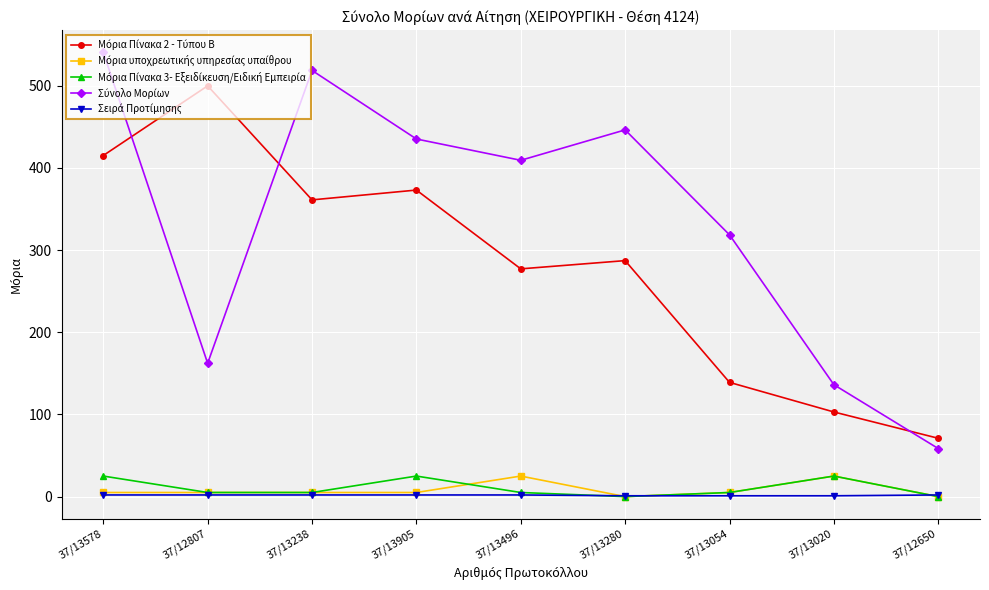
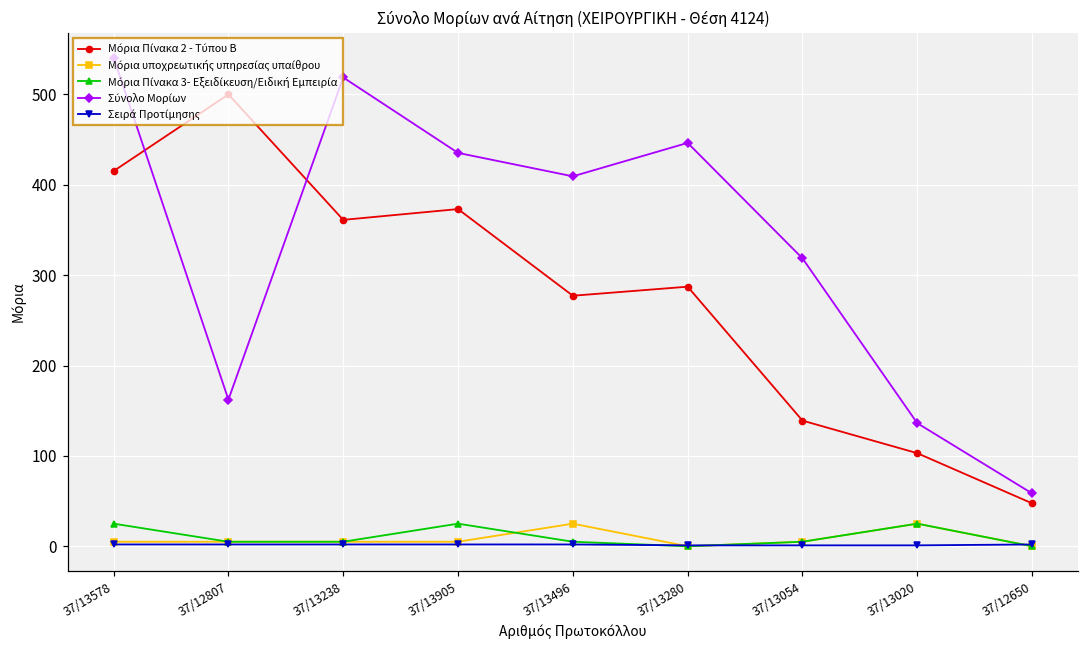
Μόρια Πίνακα 2 - Τύπου Β, 37/12650: 70 -> 50
